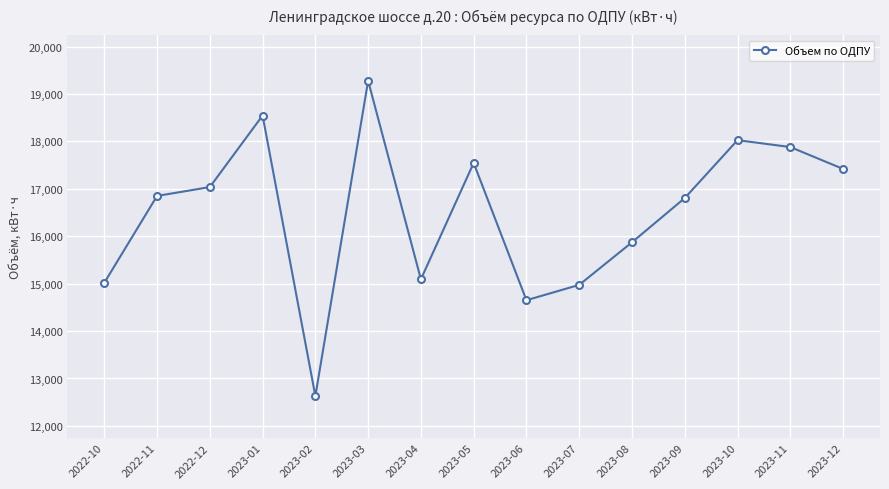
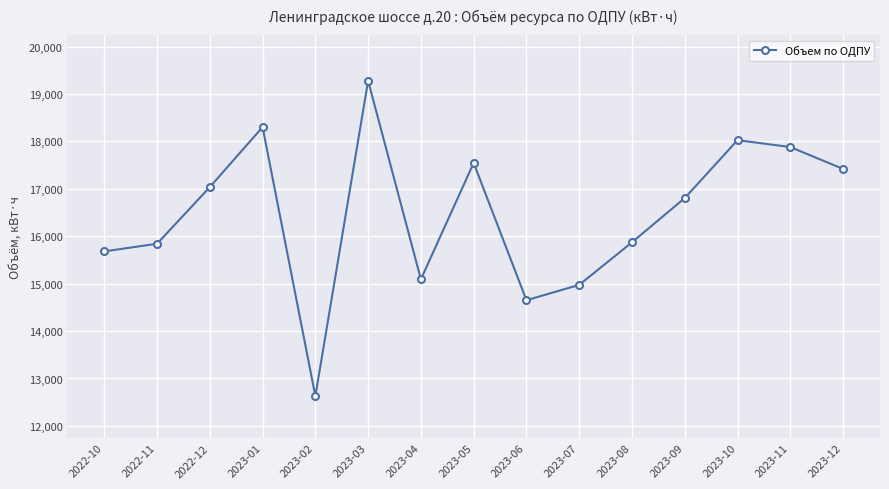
2022-10: 15,000 -> 15,700
2022-11: 16,900 -> 15,800
2023-01: 18,500 -> 18,300
